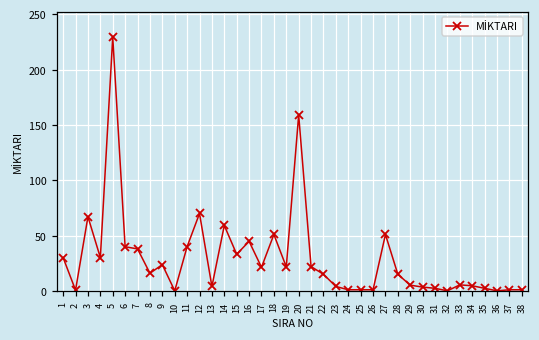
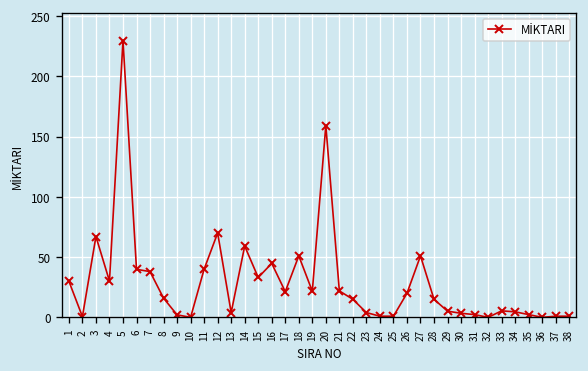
9: 24 -> 2
26: 1 -> 20
